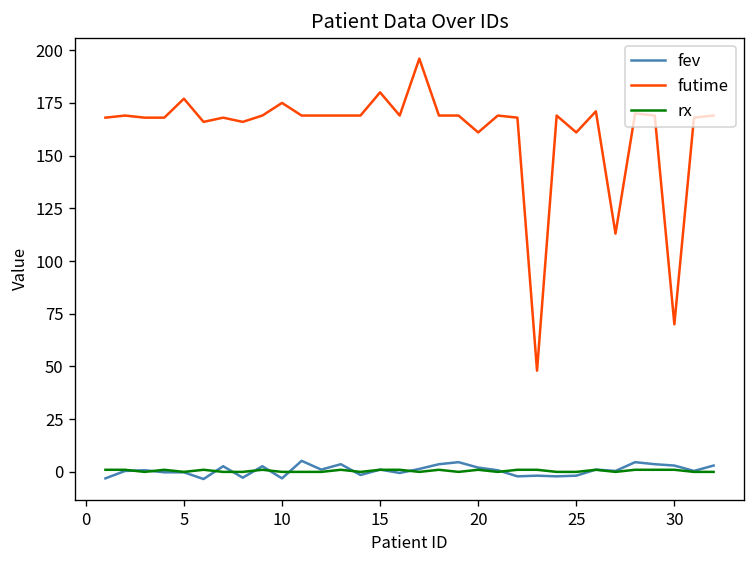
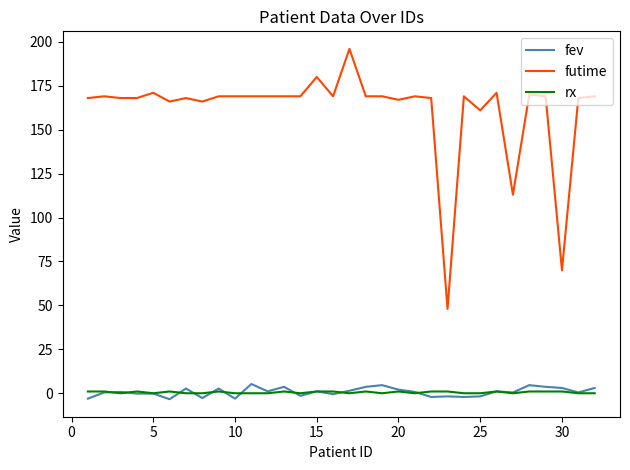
futime, 5: 177 -> 171
futime, 10: 175 -> 169
futime, 20: 161 -> 167
